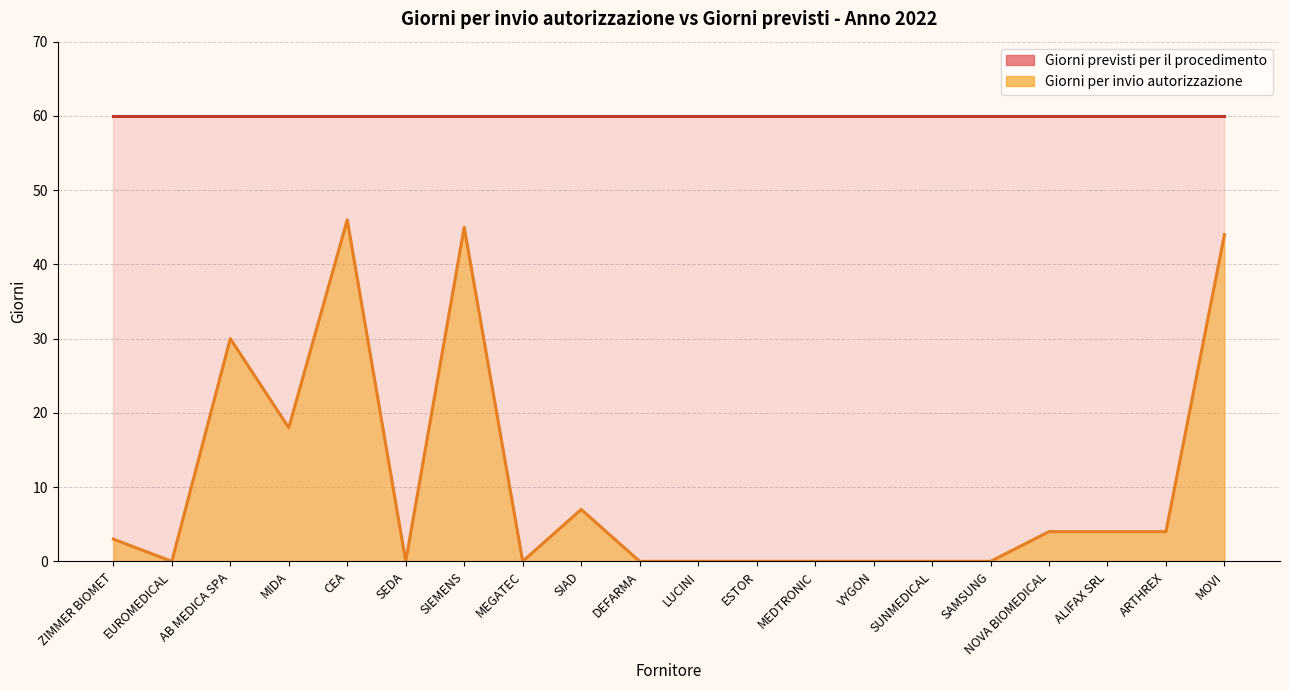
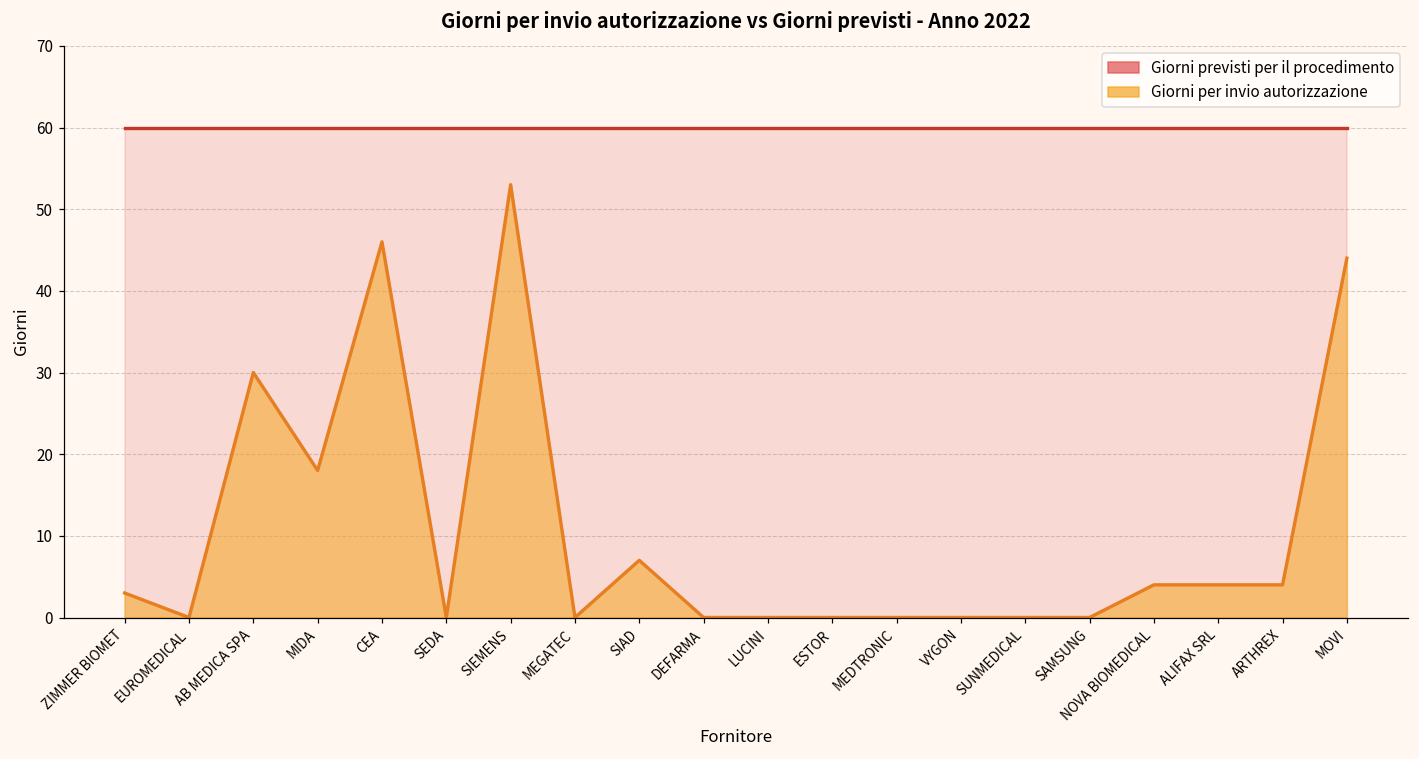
Giorni per invio autorizzazione, SIEMENS: 45 -> 53
